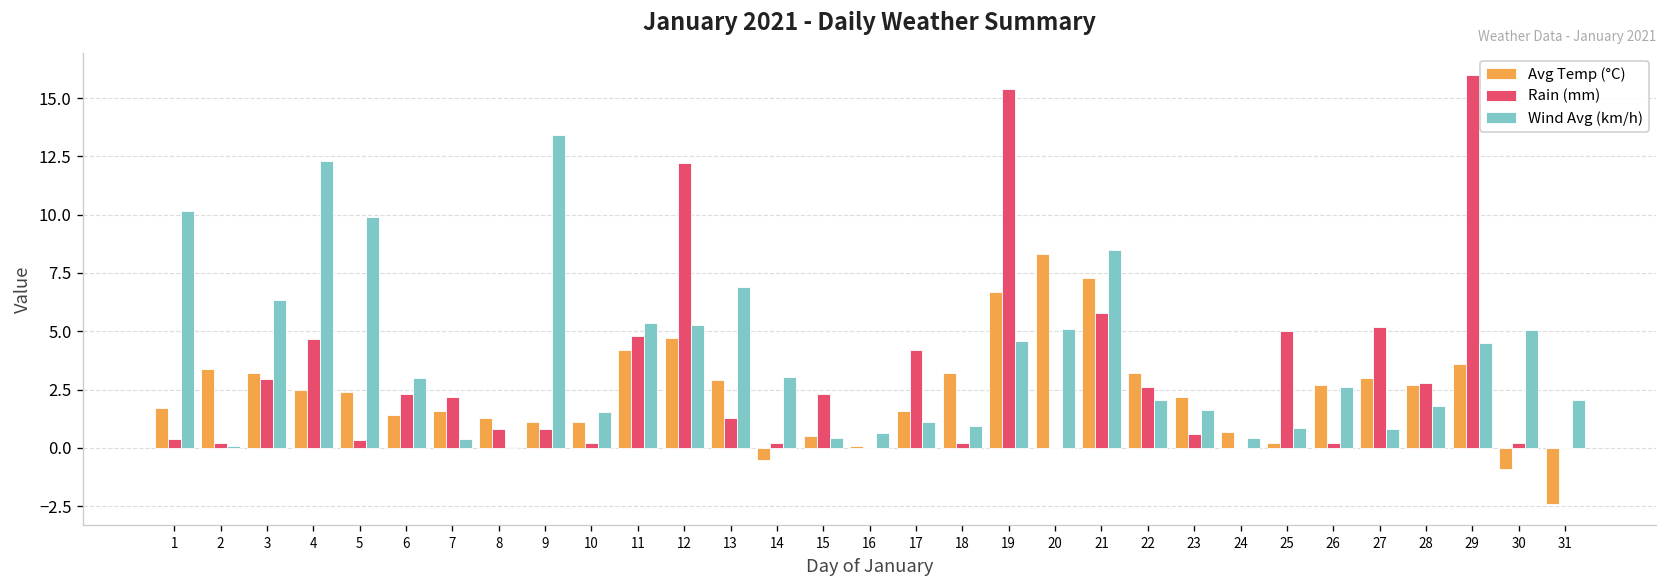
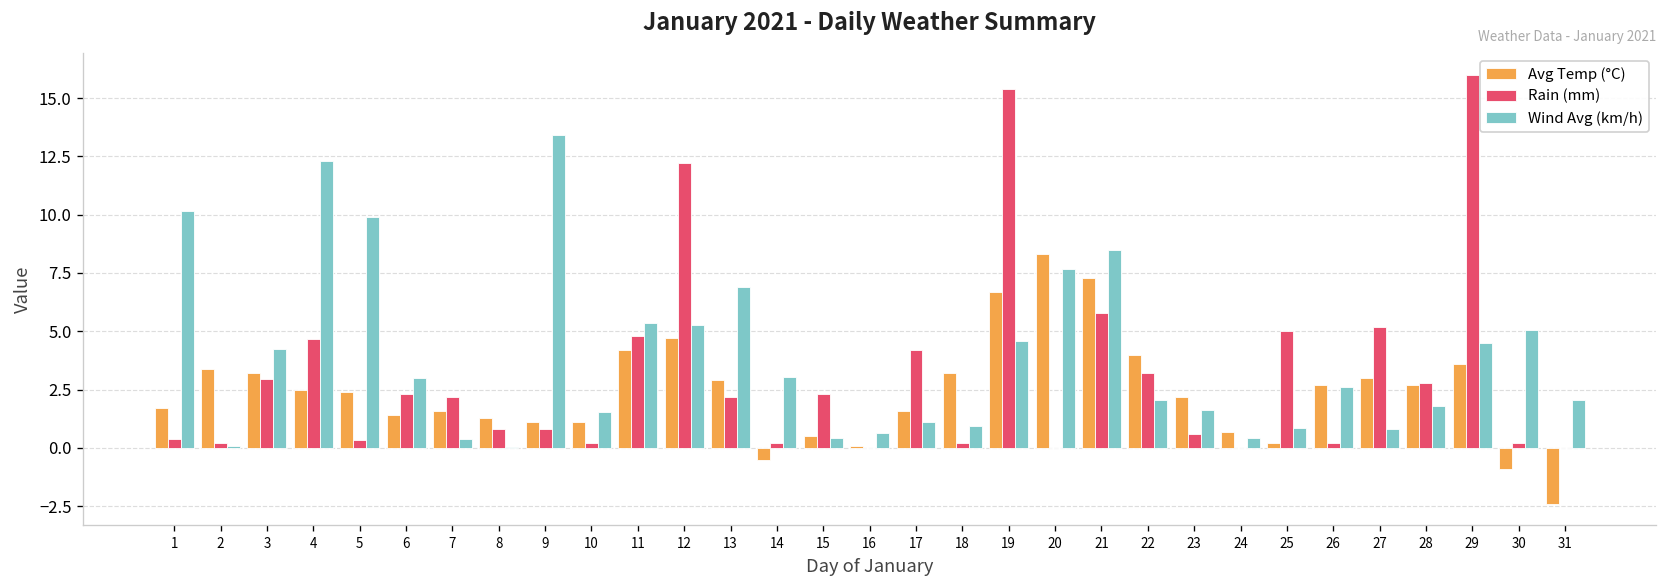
Wind Avg (km/h), 3: 6.3 -> 4.3
Rain (mm), 13: 1.3 -> 2.2
Wind Avg (km/h), 20: 5.1 -> 7.7
Avg Temp (°C), 22: 3.2 -> 4.0
Rain (mm), 22: 2.6 -> 3.2
